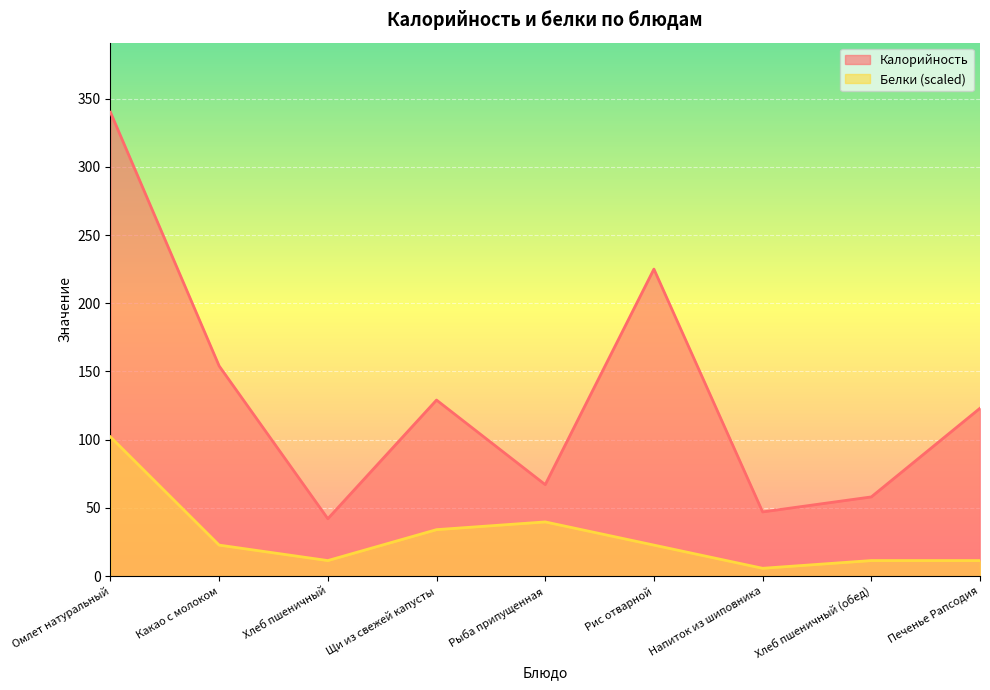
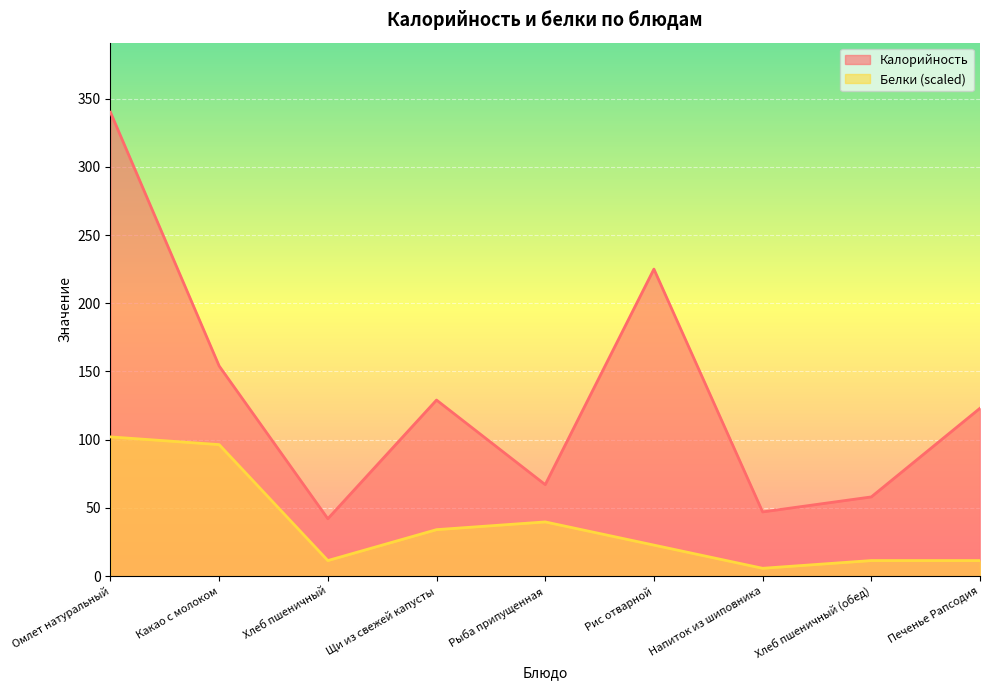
Белки (scaled), Какао с молоком: 23 -> 96
